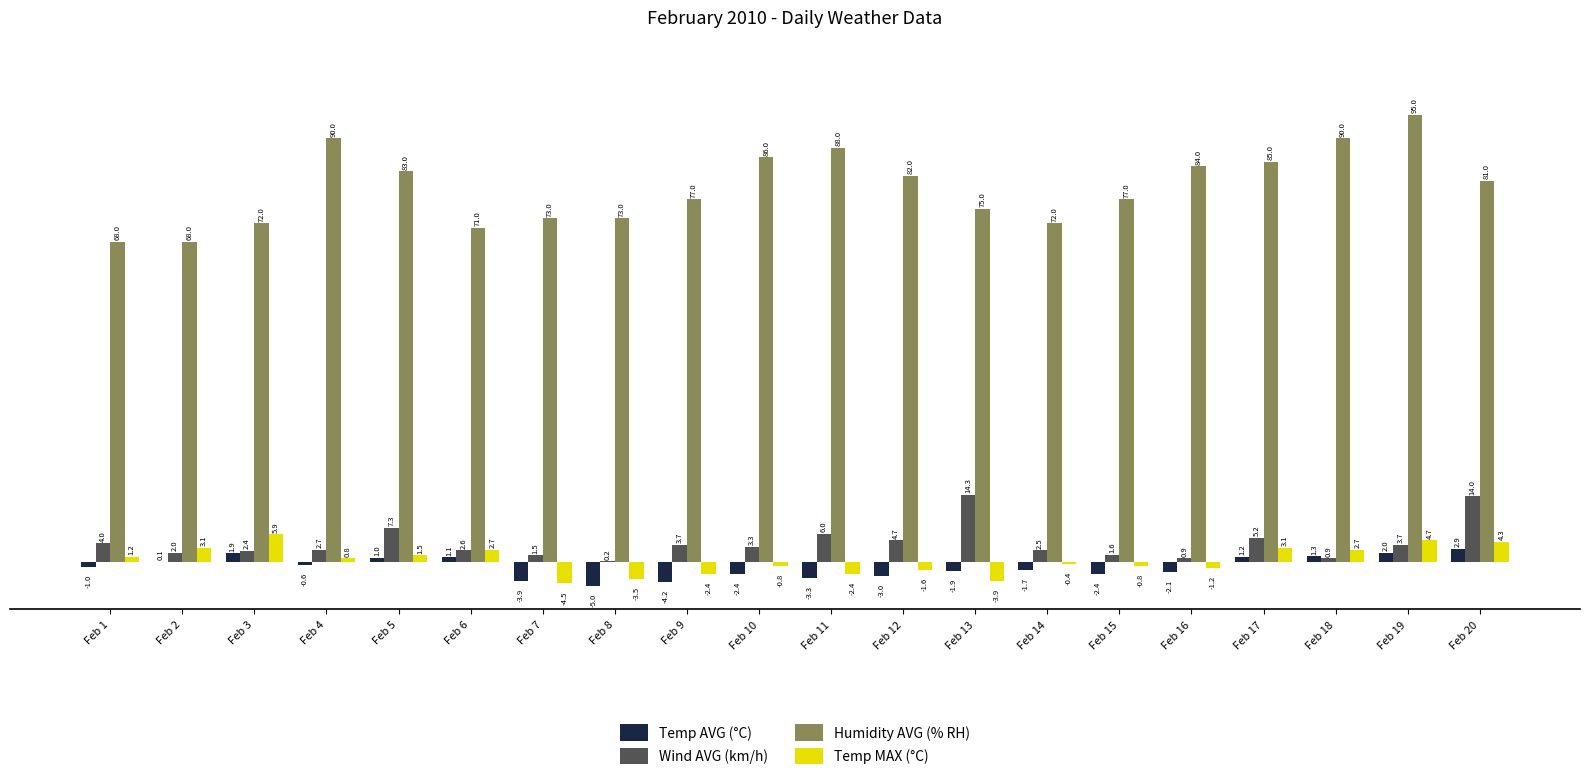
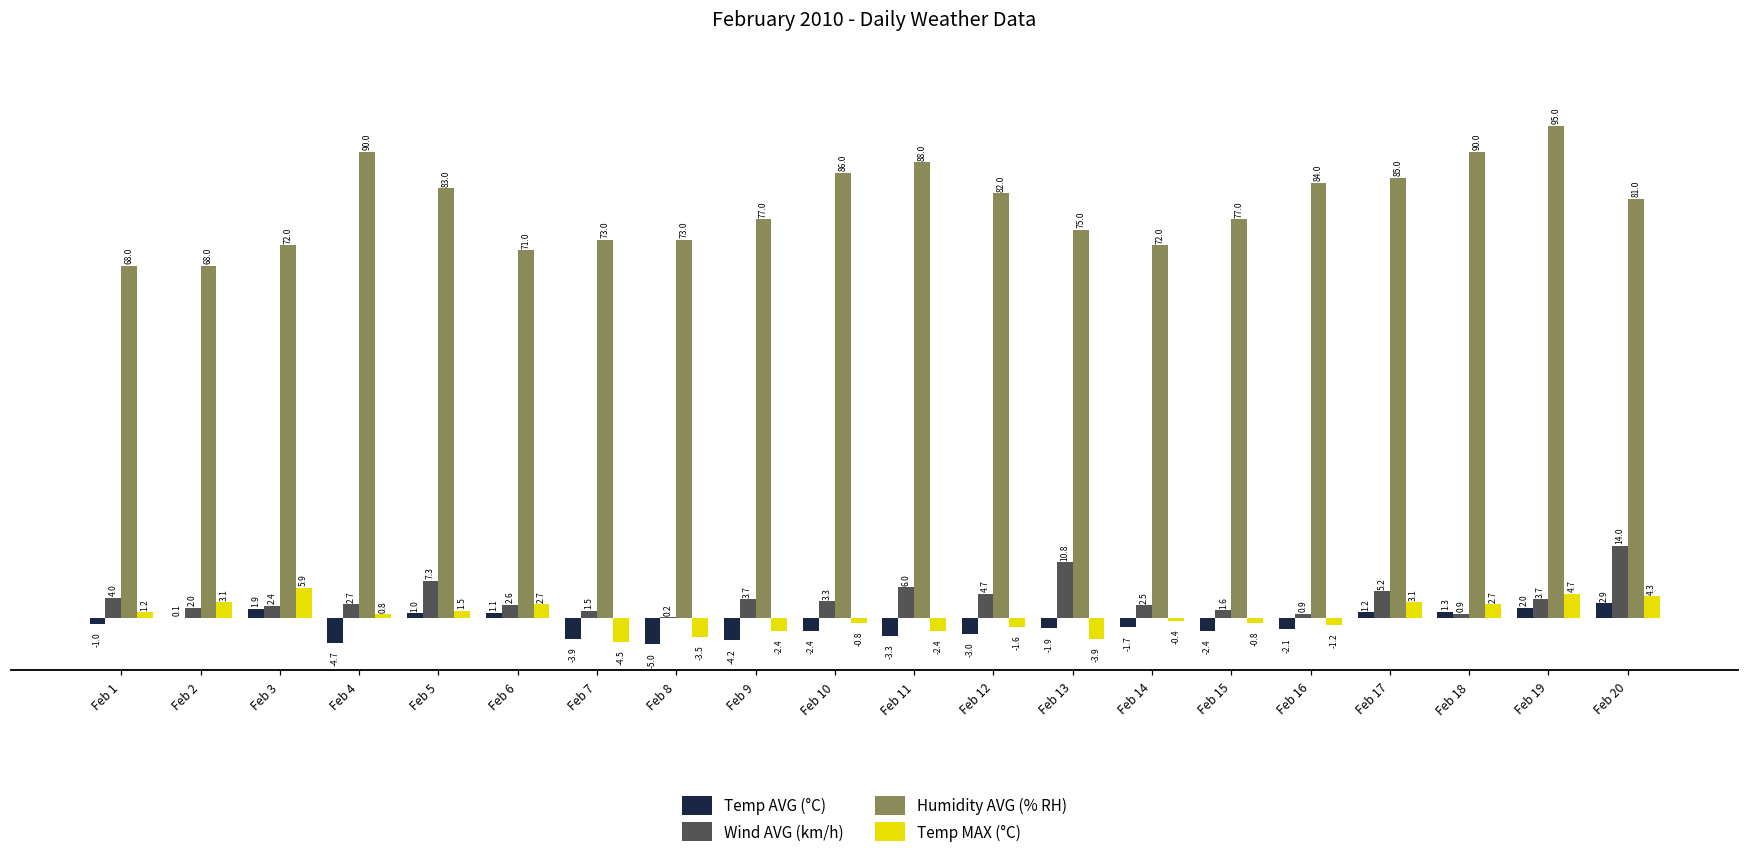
Temp AVG (°C), Feb 4: -0.6 -> -4.7
Wind AVG (km/h), Feb 13: 14.3 -> 10.8
